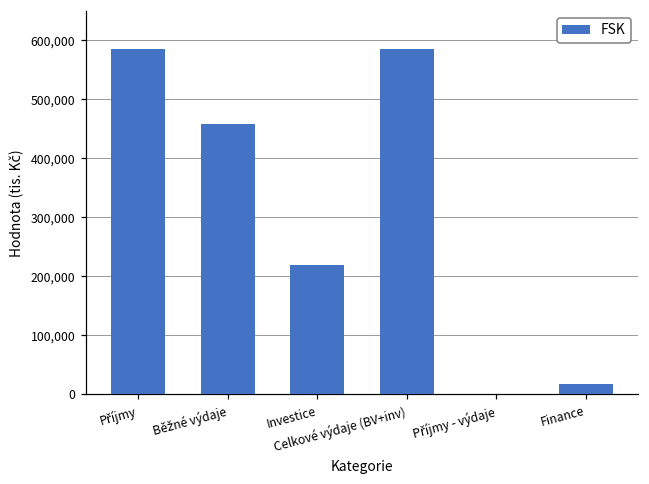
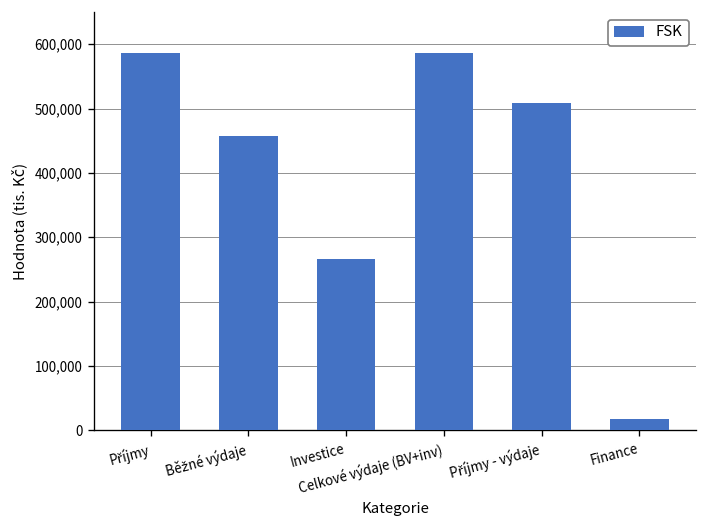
Investice: 220,000 -> 270,000
Příjmy - výdaje: 0 -> 510,000
